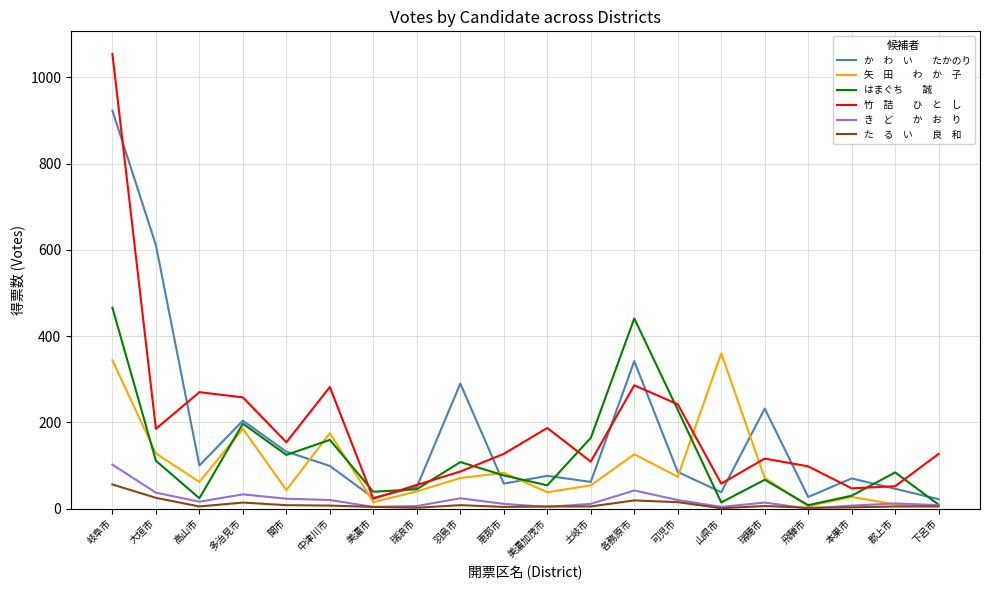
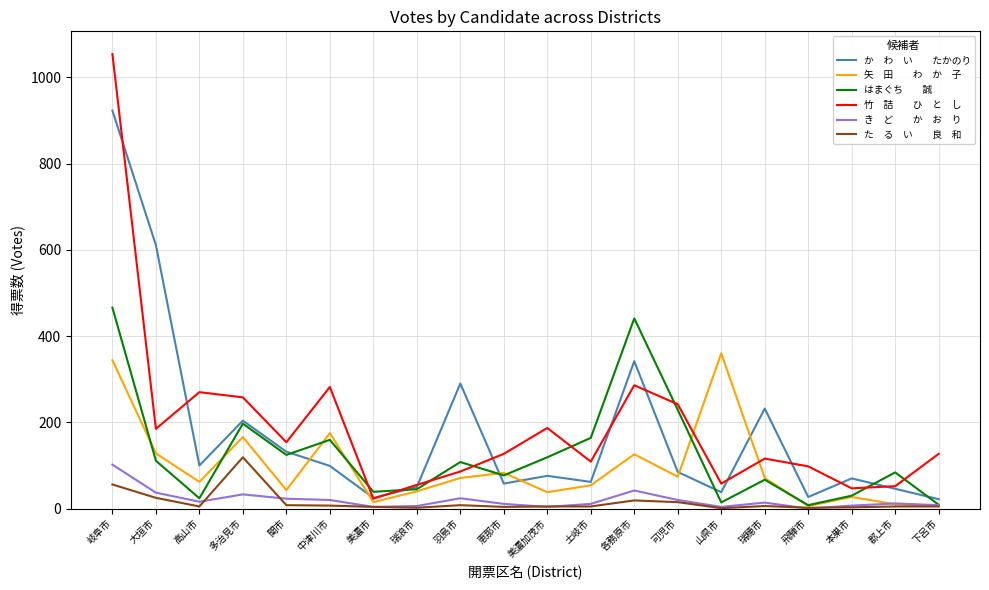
矢 田 わ か 子, 多治見市: 190 -> 170
た る い 良 和, 多治見市: 10 -> 120
はまぐち 誠, 美濃加茂市: 50 -> 120
